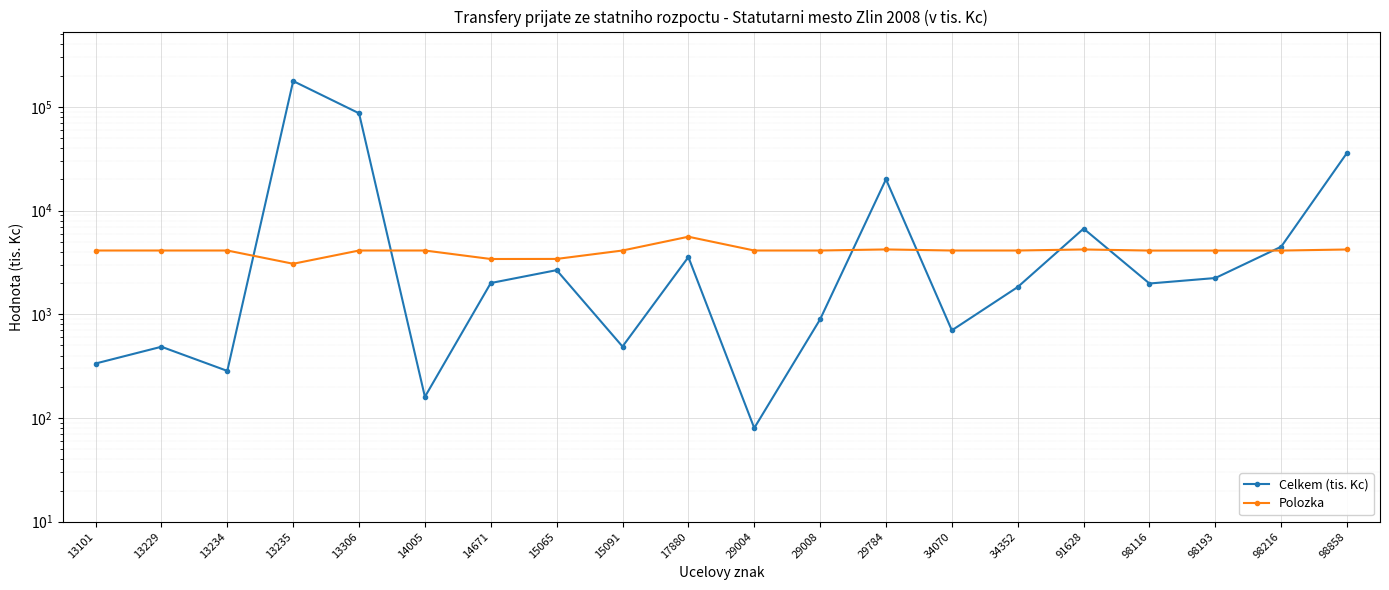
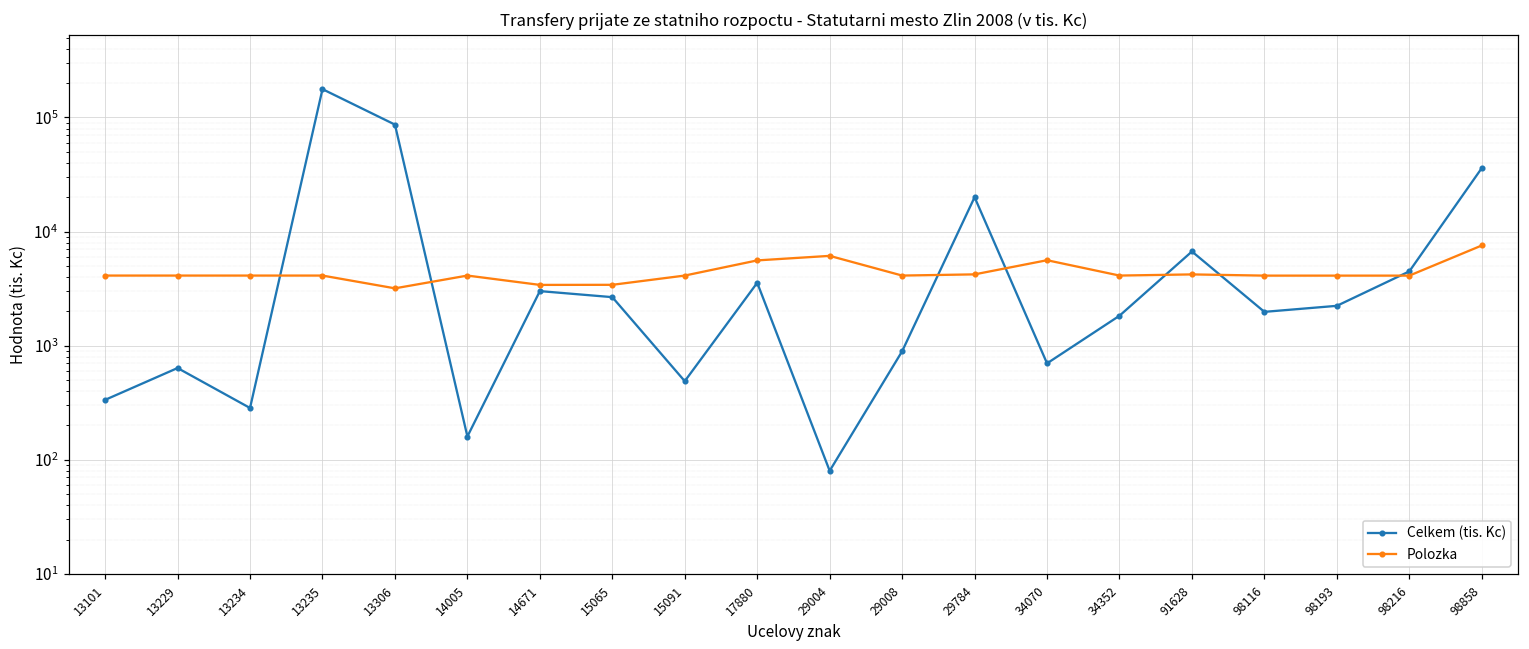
Celkem (tis. Kc), 13229: 500 -> 600
Polozka, 13235: 3100 -> 4100
Polozka, 13306: 4100 -> 3200
Celkem (tis. Kc), 14671: 2000 -> 3000
Polozka, 29004: 4100 -> 6000
Polozka, 34070: 4100 -> 6000
Polozka, 98858: 4200 -> 8000
